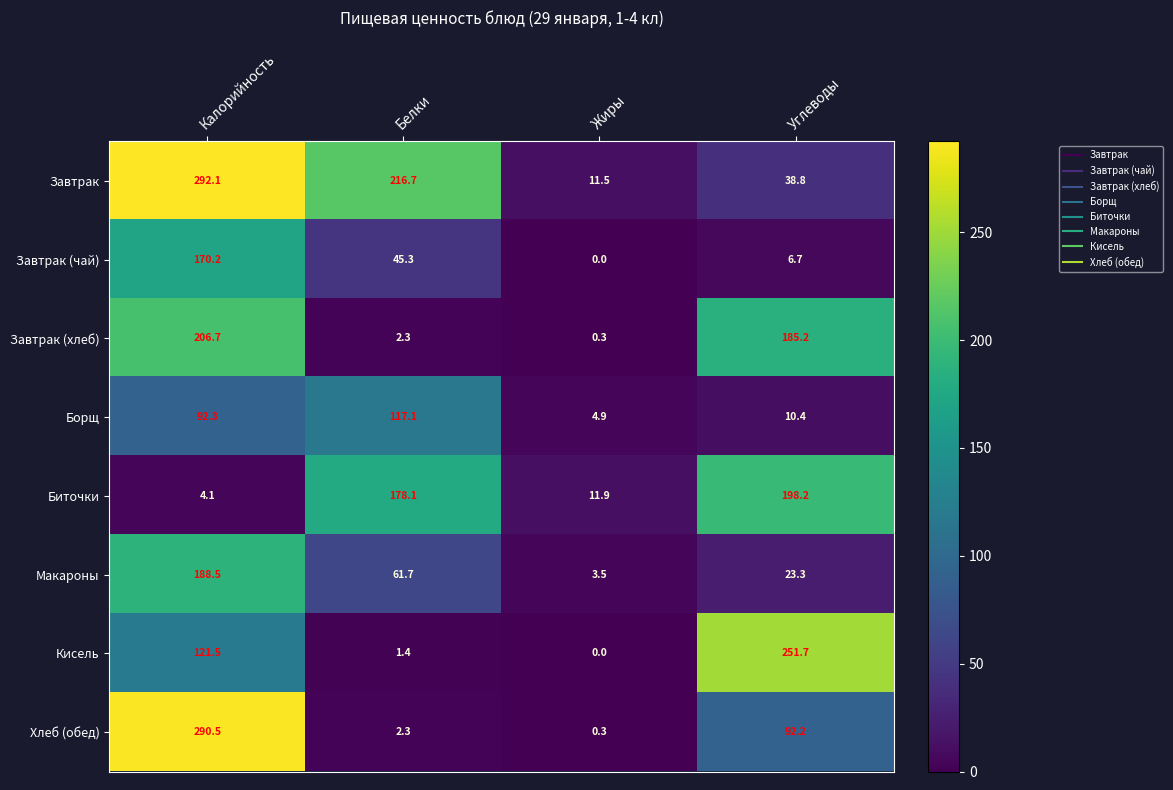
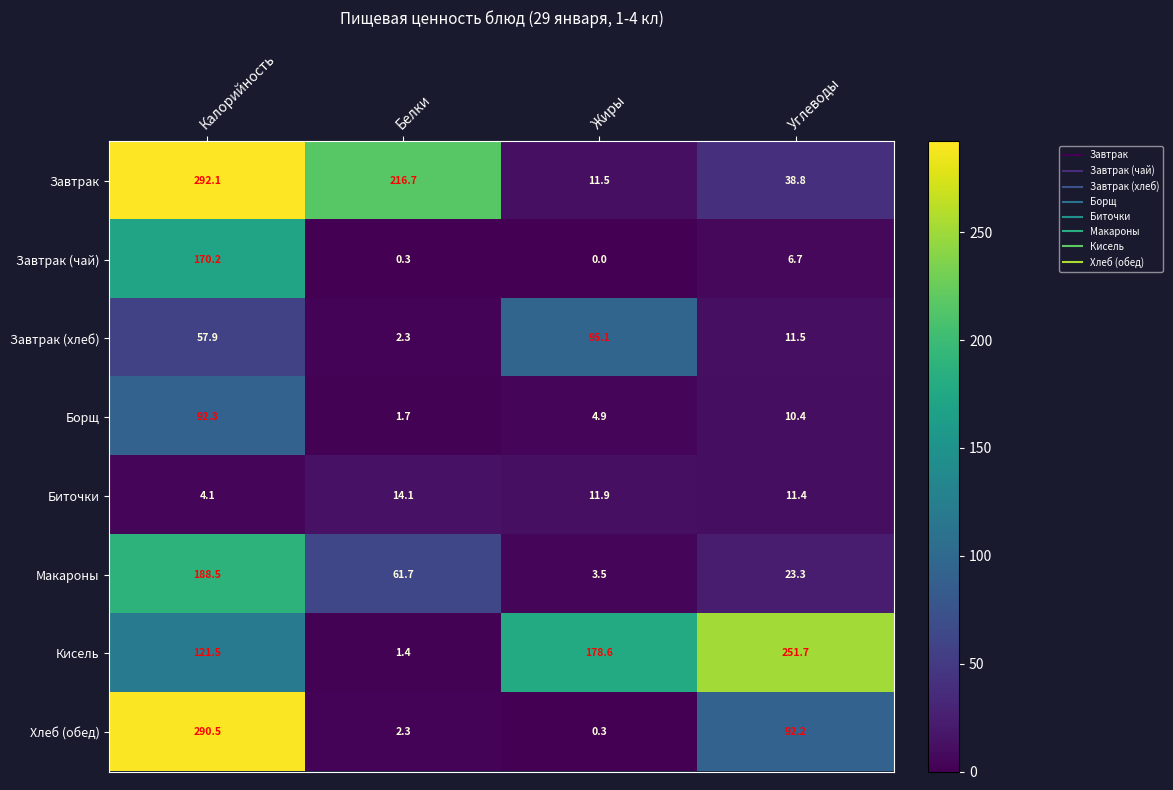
Завтрак (чай), Белки: 45.3 -> 0.3
Завтрак (хлеб), Калорийность: 206.7 -> 57.9
Завтрак (хлеб), Жиры: 0.3 -> 95.1
Завтрак (хлеб), Углеводы: 185.2 -> 11.5
Борщ, Белки: 117.1 -> 1.7
Биточки, Белки: 178.1 -> 14.1
Биточки, Углеводы: 198.2 -> 11.4
Кисель, Жиры: 0.0 -> 178.6
